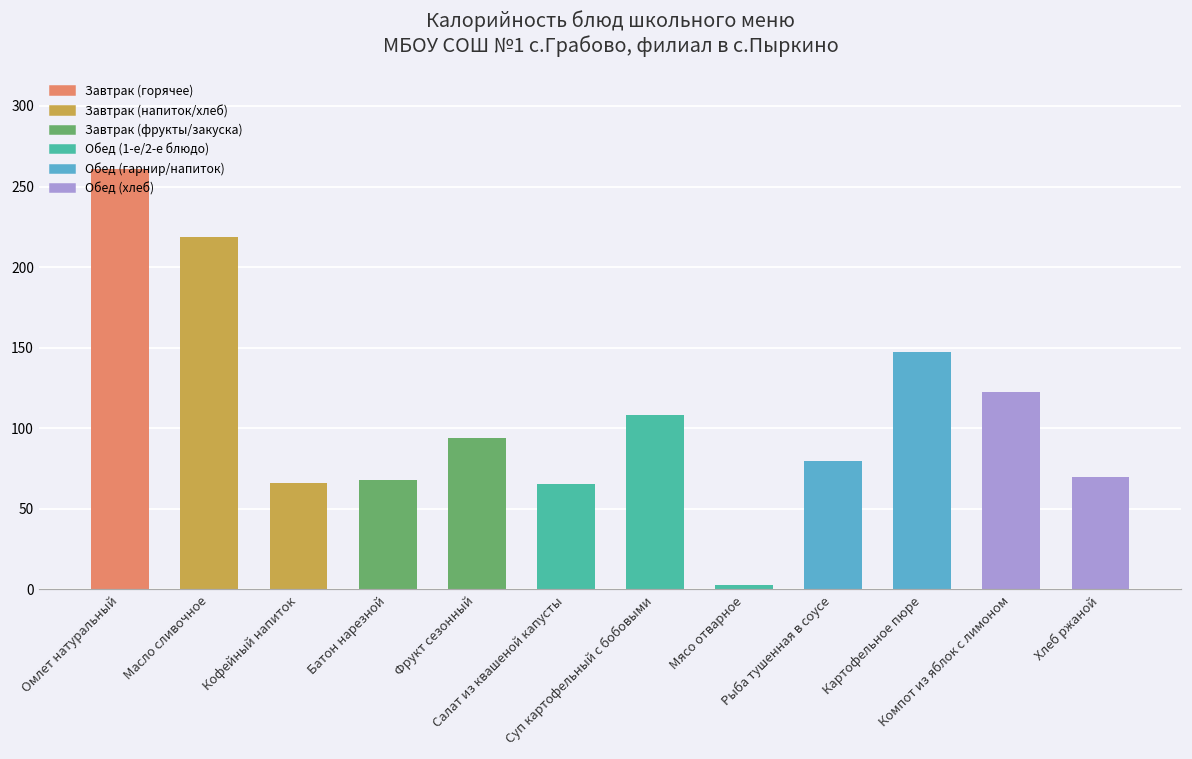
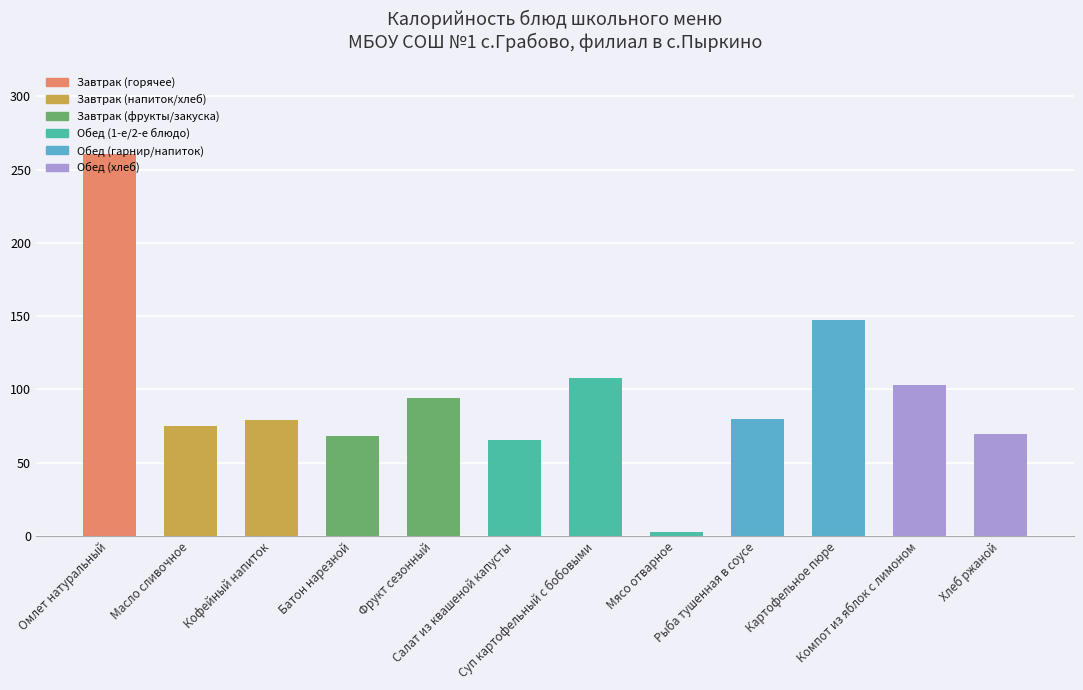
Масло сливочное: 219 -> 75
Кофейный напиток: 66 -> 79
Компот из яблок с лимоном: 122 -> 103
